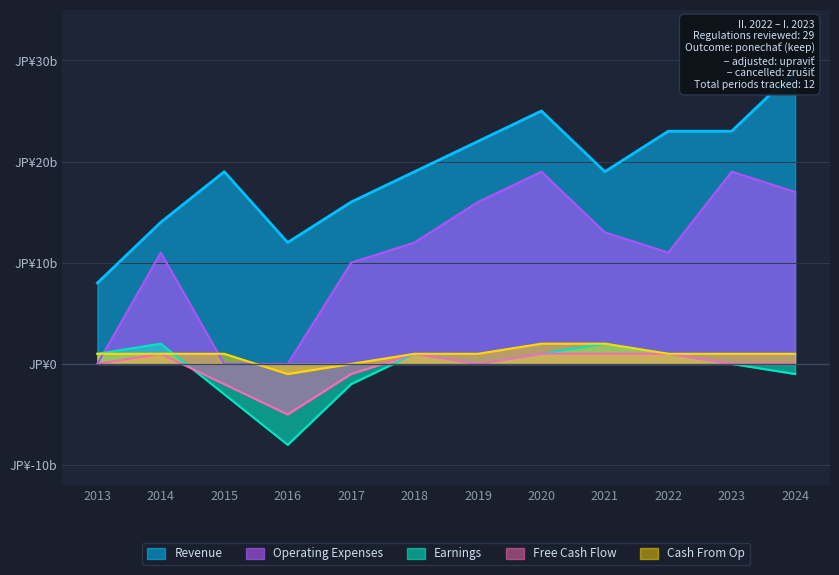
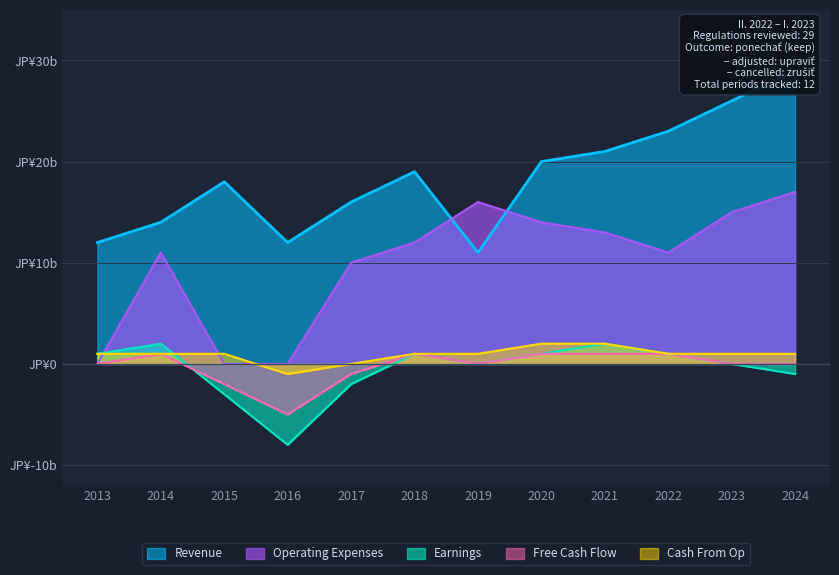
Revenue, 2013: JP¥8b -> JP¥12b
Revenue, 2015: JP¥19b -> JP¥18b
Revenue, 2019: JP¥22b -> JP¥11b
Revenue, 2020: JP¥25b -> JP¥20b
Operating Expenses, 2020: JP¥19b -> JP¥14b
Revenue, 2021: JP¥19b -> JP¥21b
Revenue, 2023: JP¥23b -> JP¥26b
Operating Expenses, 2023: JP¥19b -> JP¥15b
